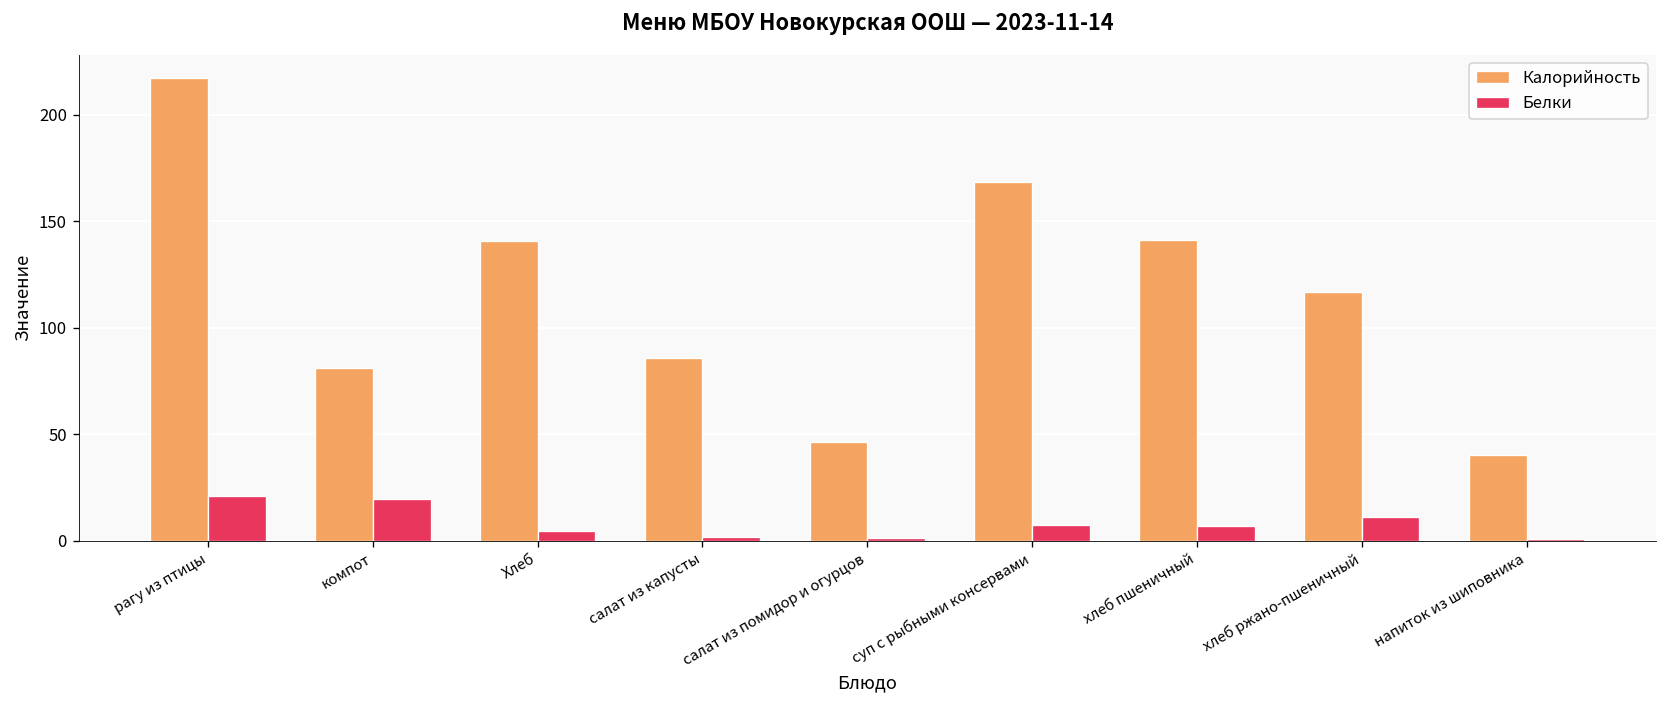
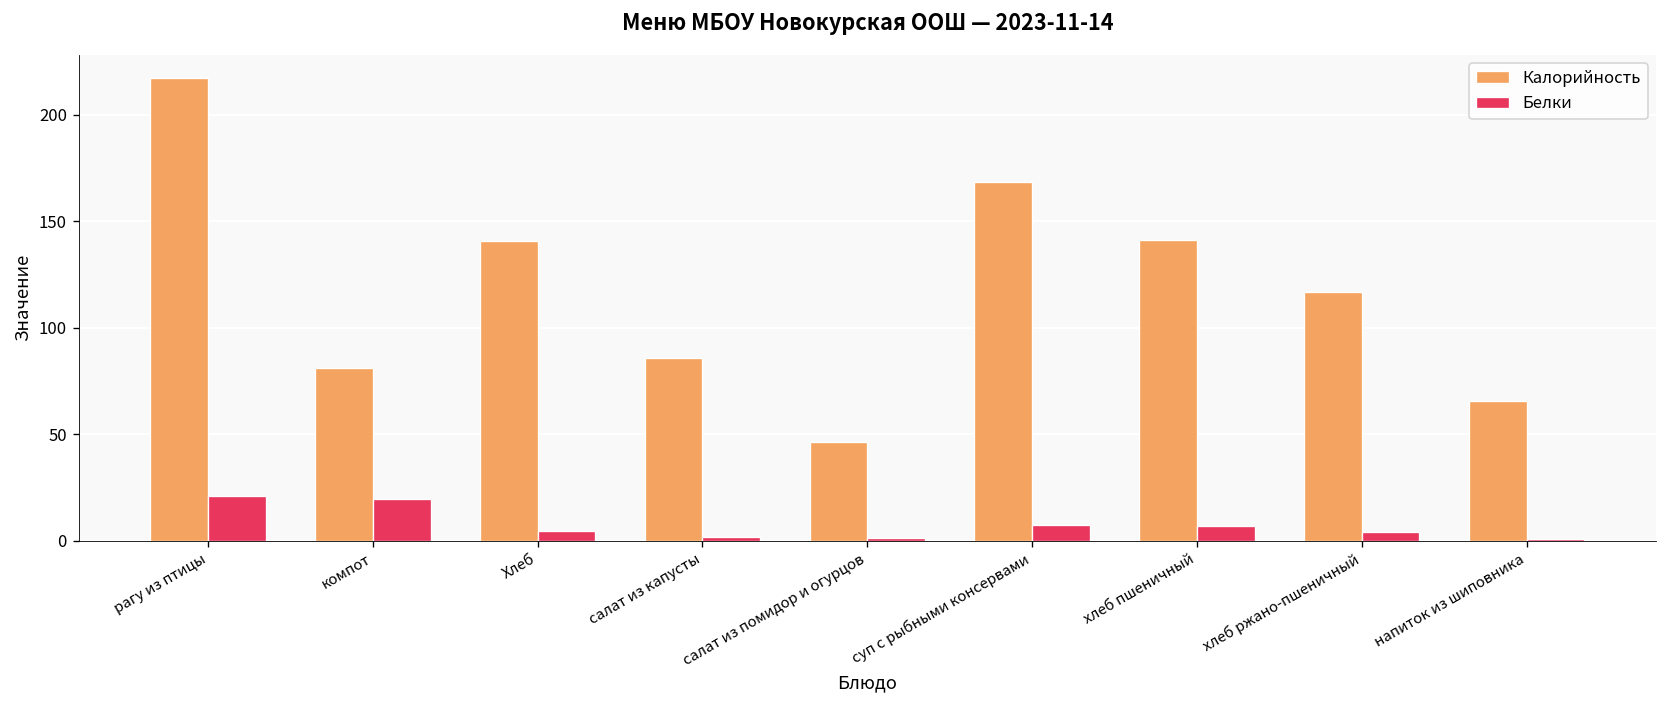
Белки, хлеб ржано-пшеничный: 11 -> 4
Калорийность, напиток из шиповника: 40 -> 65
